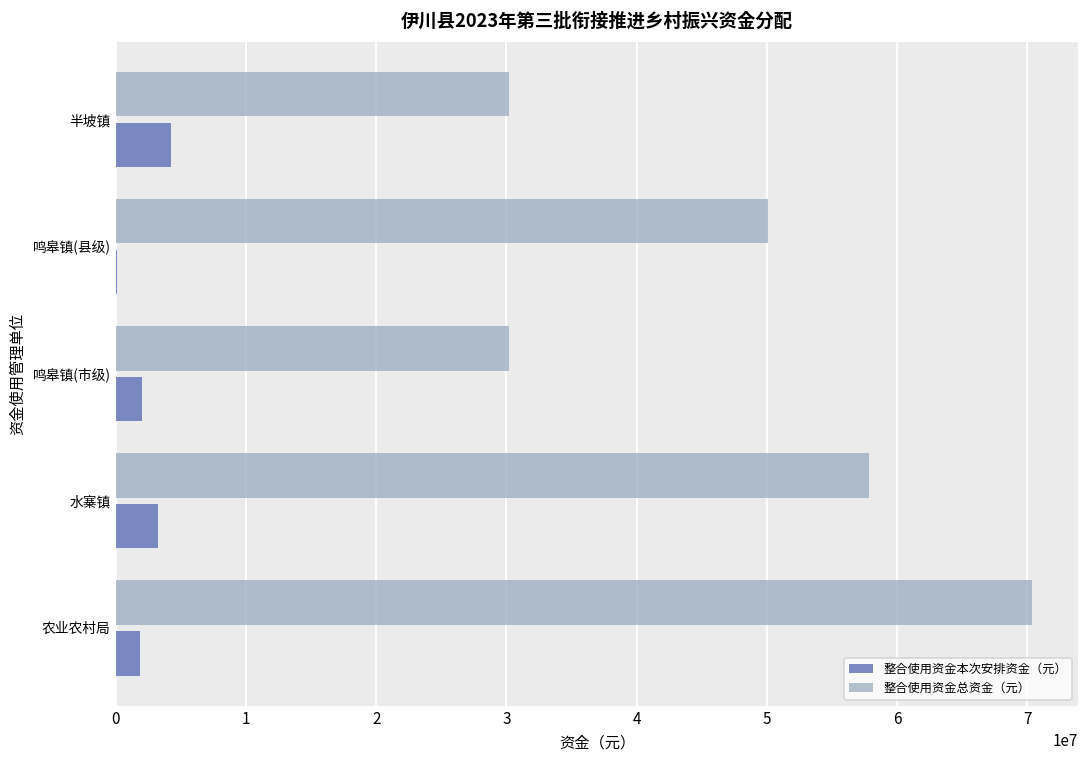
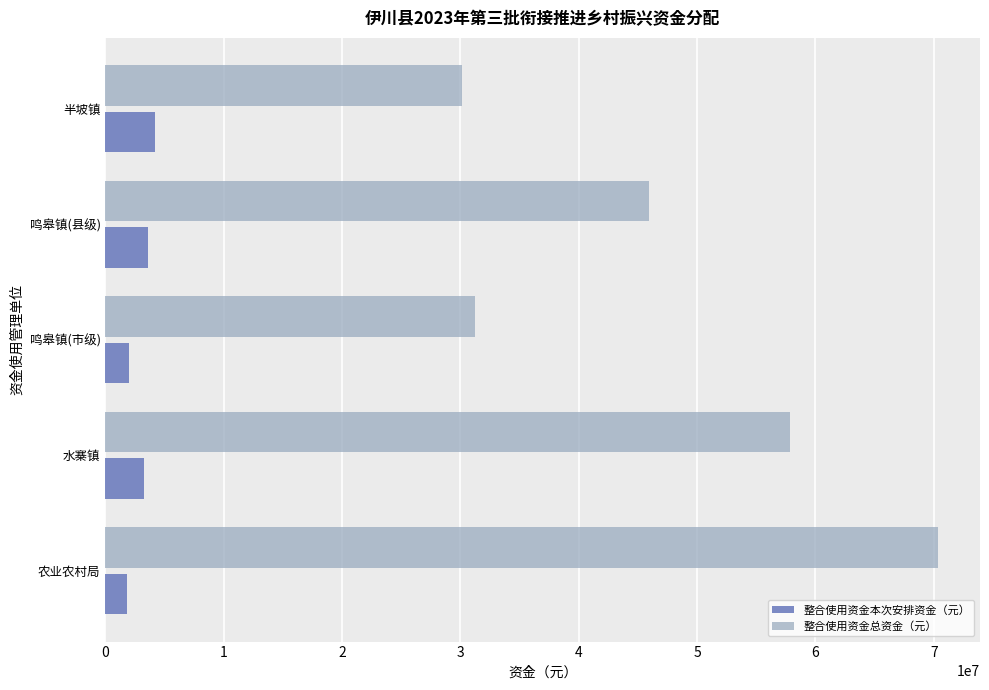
整合使用资金总资金（元）, 鸣皋镇(县级): 50100000 -> 45900000
整合使用资金本次安排资金（元）, 鸣皋镇(县级): 100000 -> 3600000
整合使用资金总资金（元）, 鸣皋镇(市级): 30200000 -> 31200000
